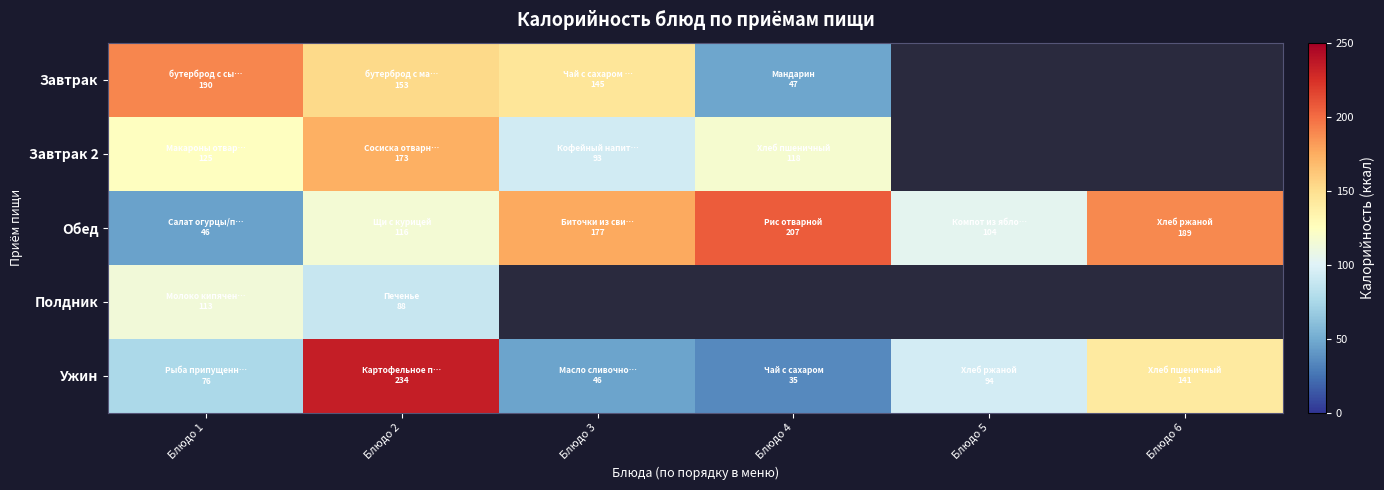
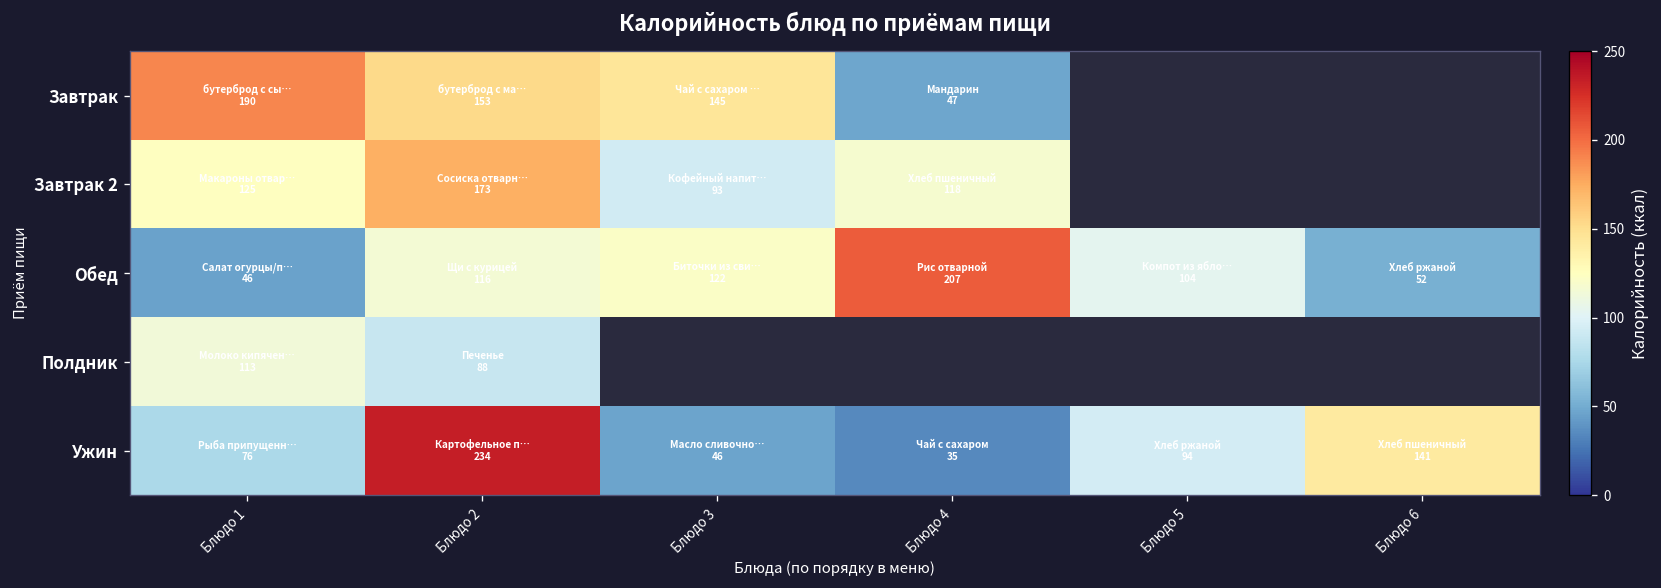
Обед, Блюдо 3: 177 -> 122
Обед, Блюдо 6: 189 -> 52
